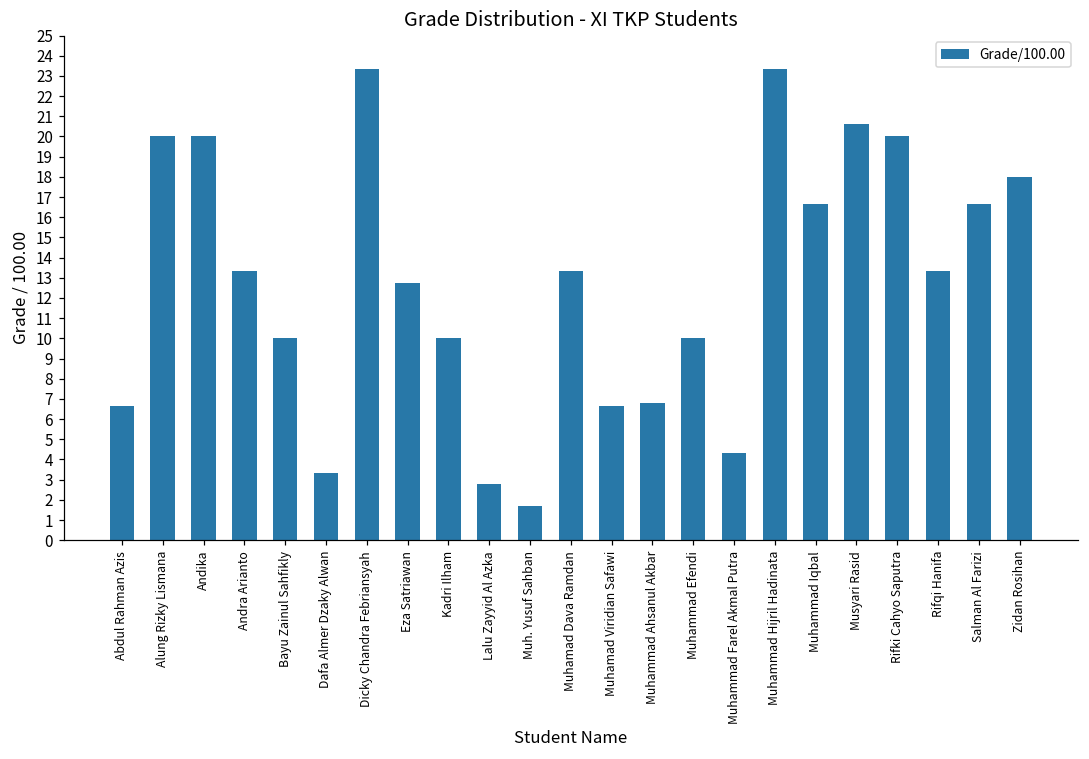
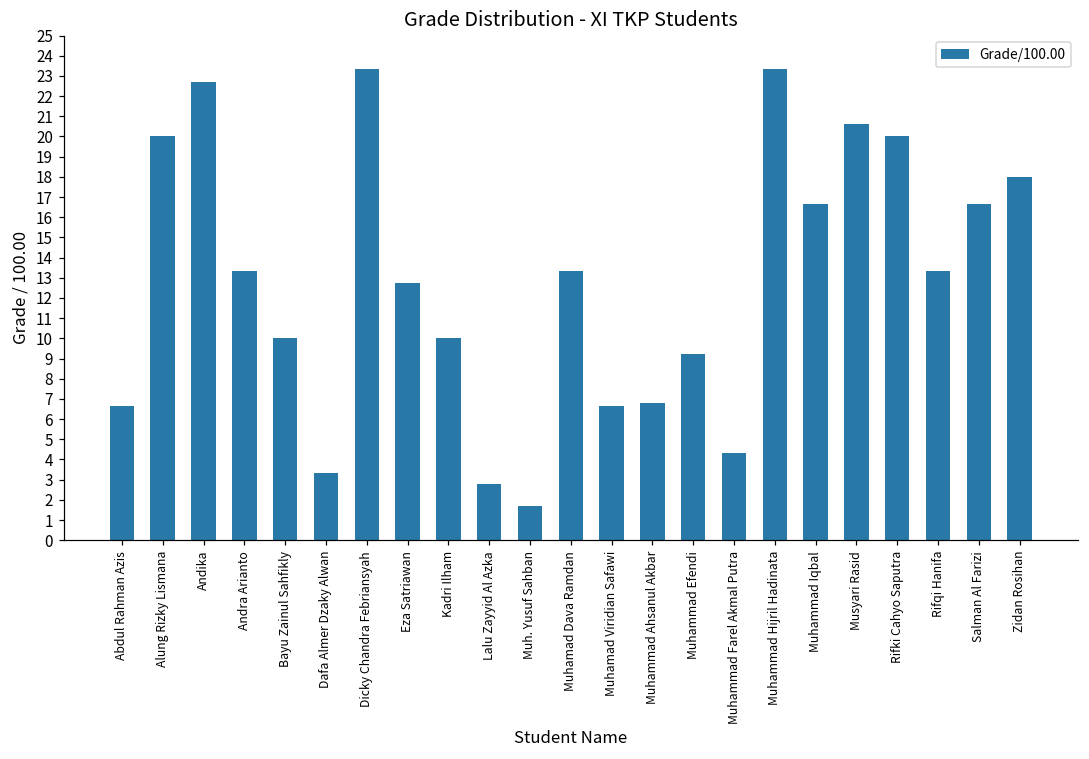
Andika: 20.0 -> 22.7
Muhammad Efendi: 10.0 -> 9.2
